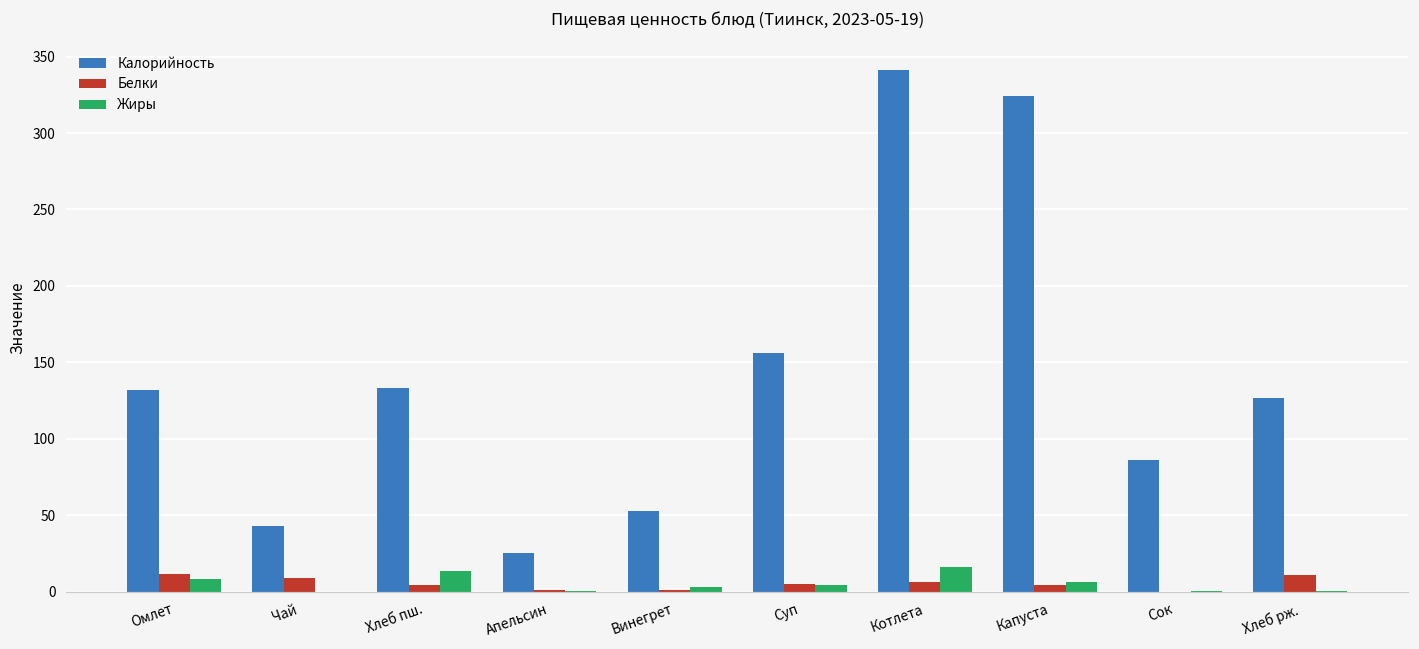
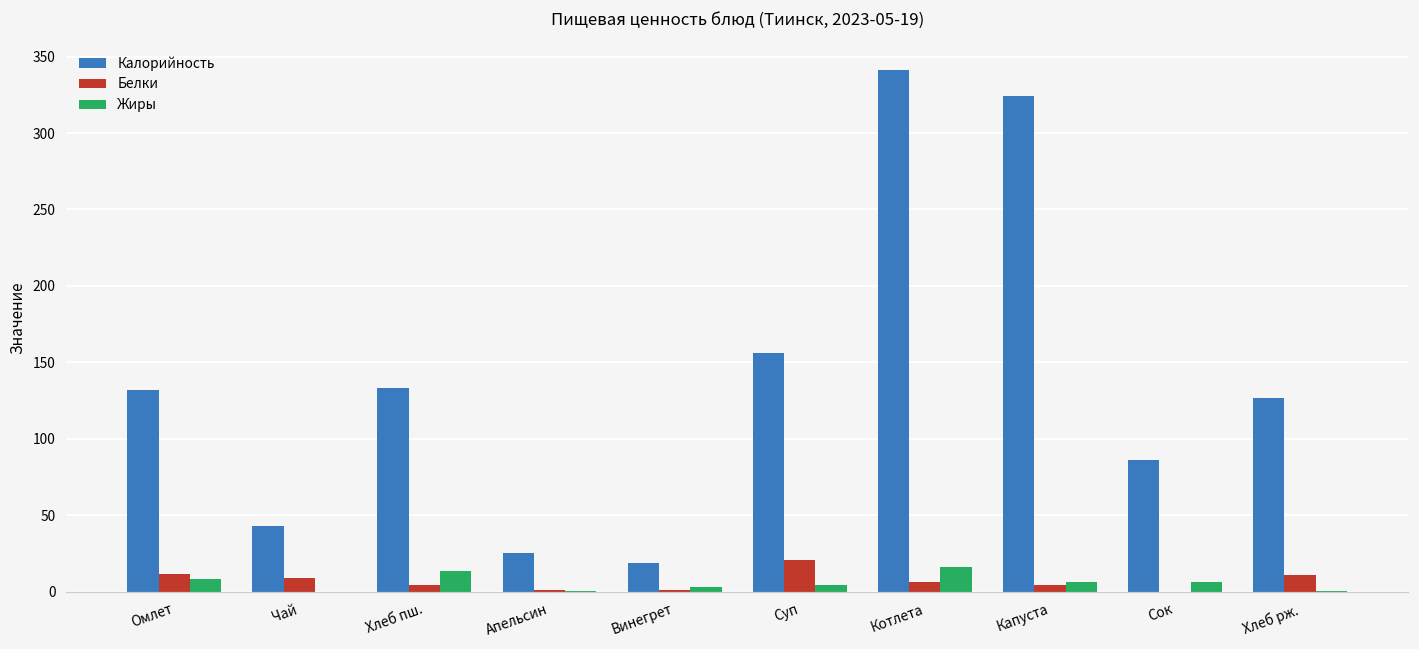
Калорийность, Винегрет: 53 -> 19
Белки, Суп: 5 -> 21
Жиры, Сок: 0 -> 7
